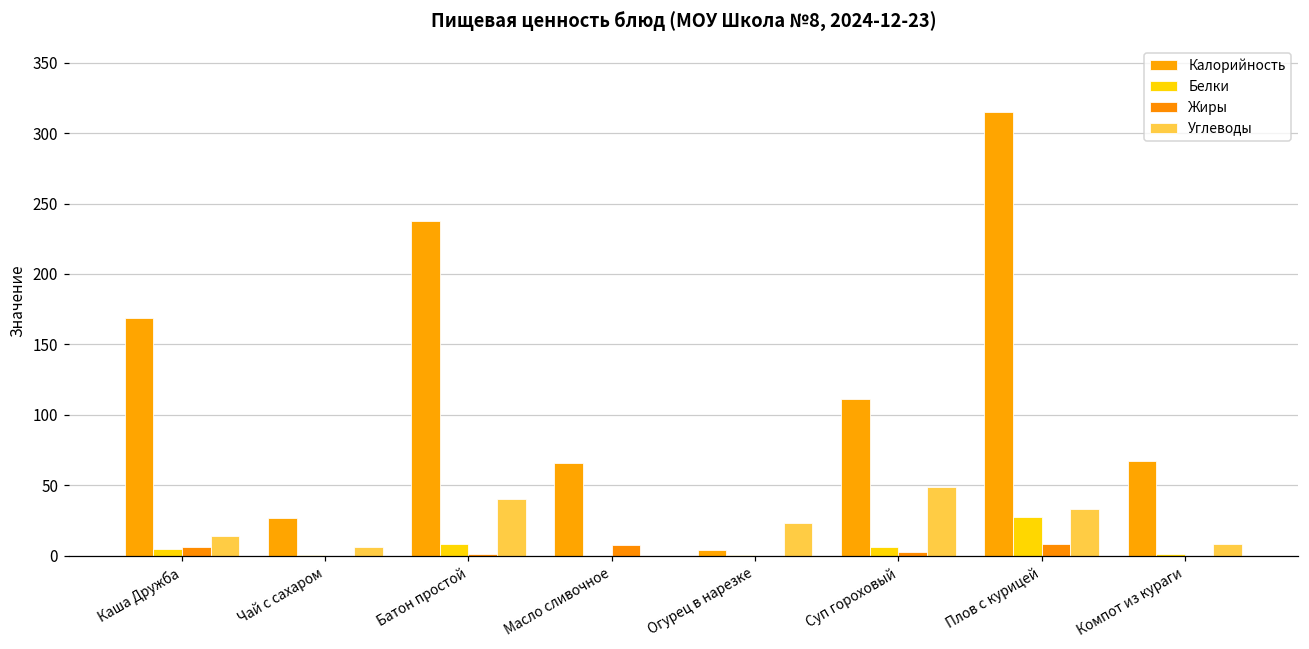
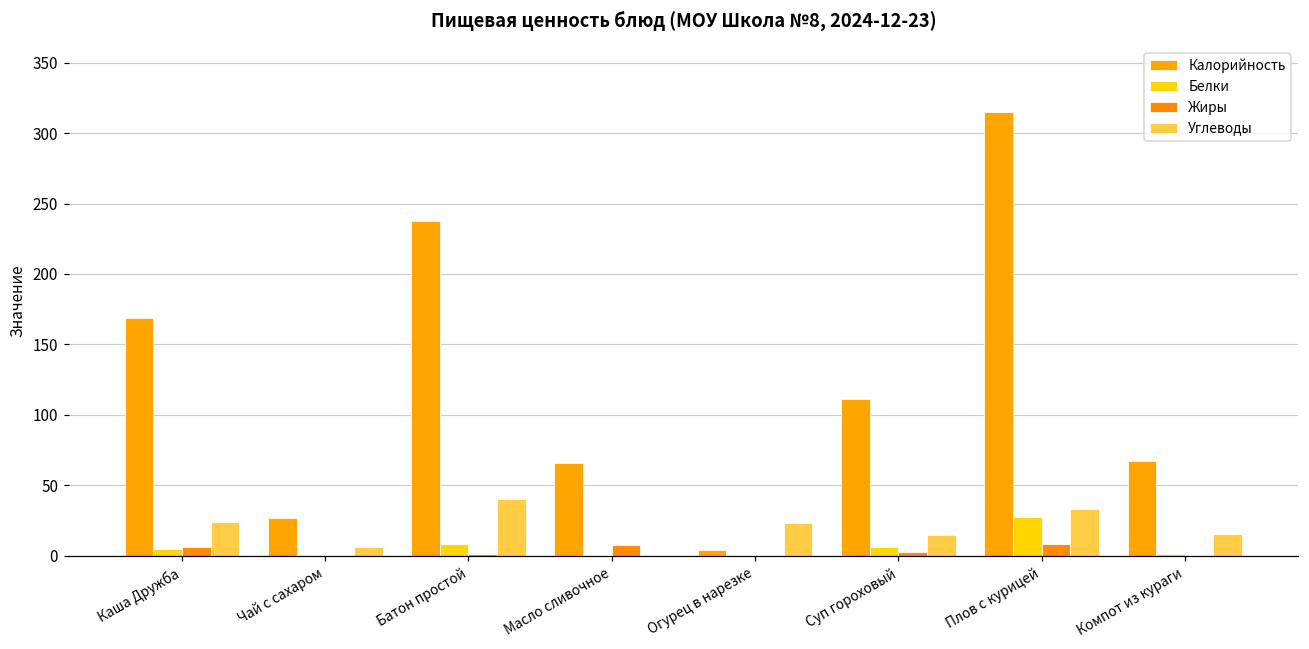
Углеводы, Каша Дружба: 14 -> 24
Углеводы, Суп гороховый: 49 -> 15
Углеводы, Компот из кураги: 8 -> 16
